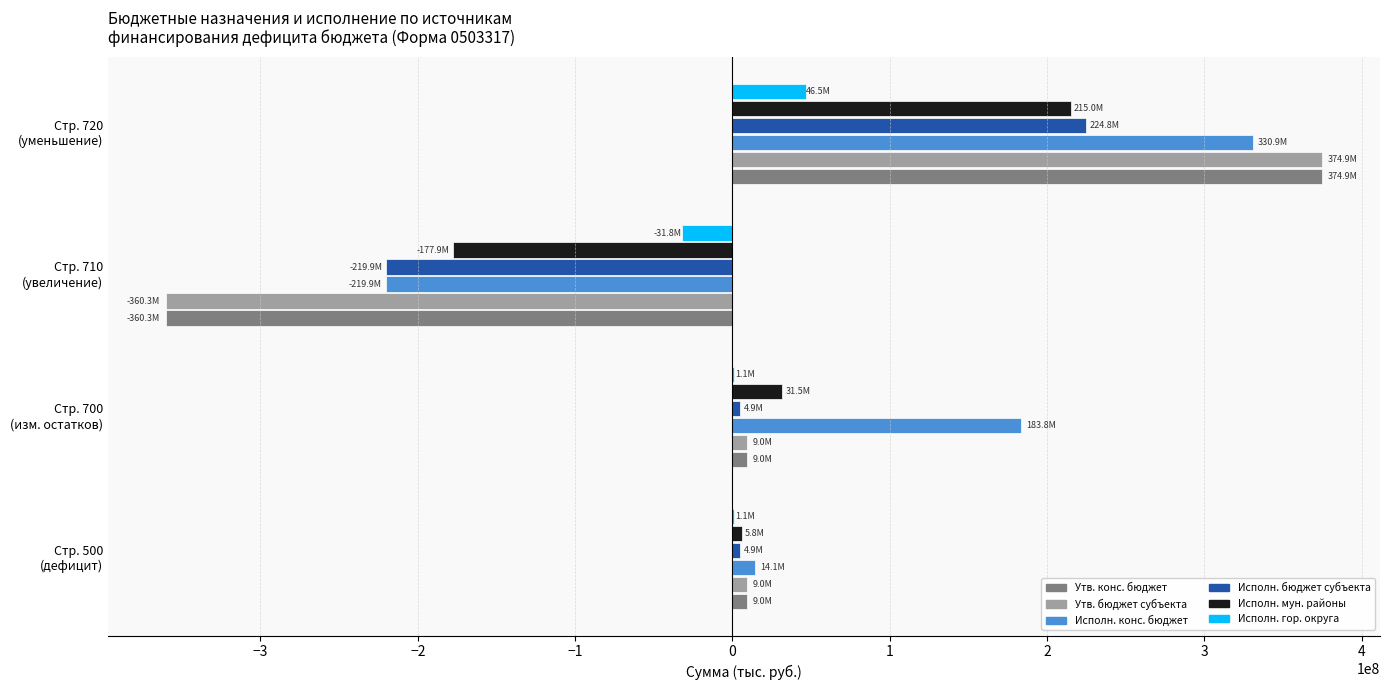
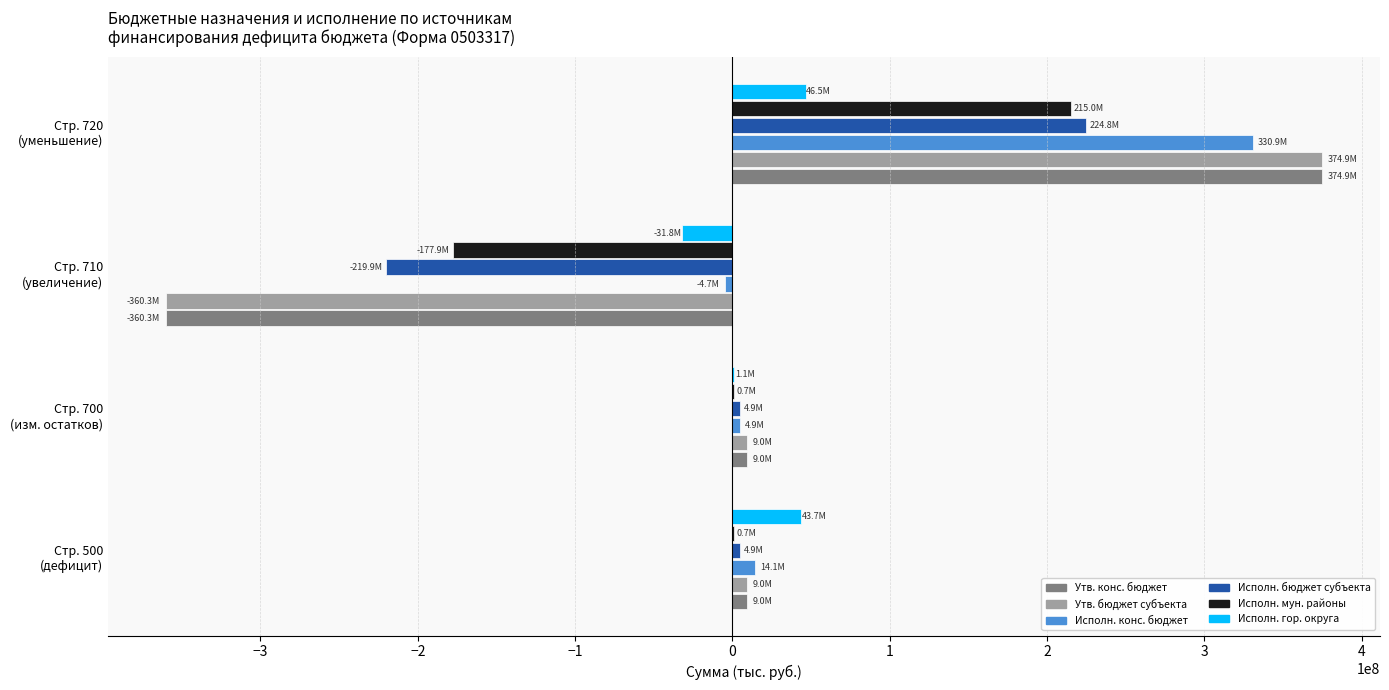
Исполн. конс. бюджет, Стр. 710 (увеличение): -219.9M -> -4.7M
Исполн. мун. районы, Стр. 700 (изм. остатков): 31.5M -> 0.7M
Исполн. конс. бюджет, Стр. 700 (изм. остатков): 183.8M -> 4.9M
Исполн. гор. округа, Стр. 500 (дефицит): 1.1M -> 43.7M
Исполн. мун. районы, Стр. 500 (дефицит): 5.8M -> 0.7M
